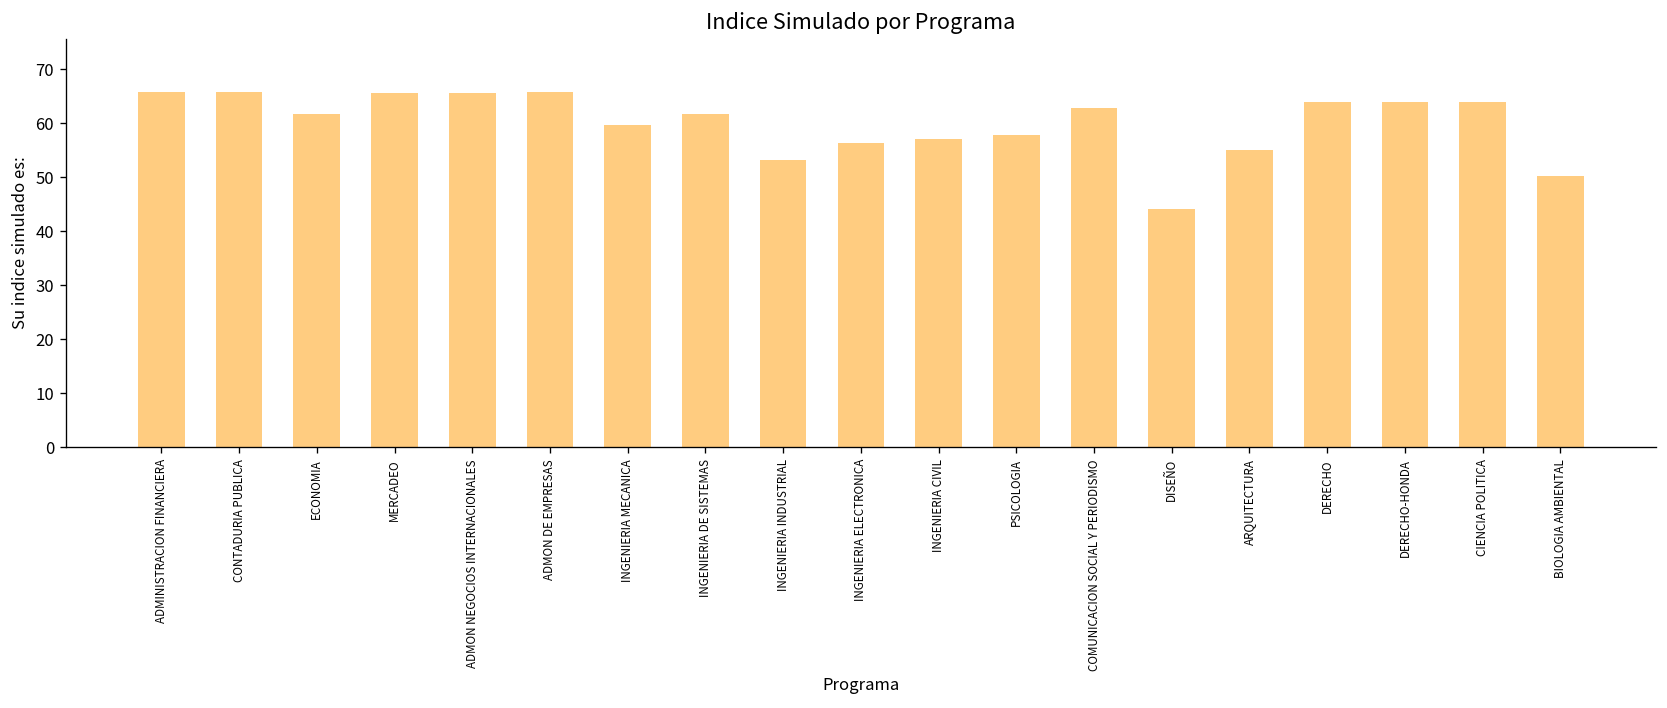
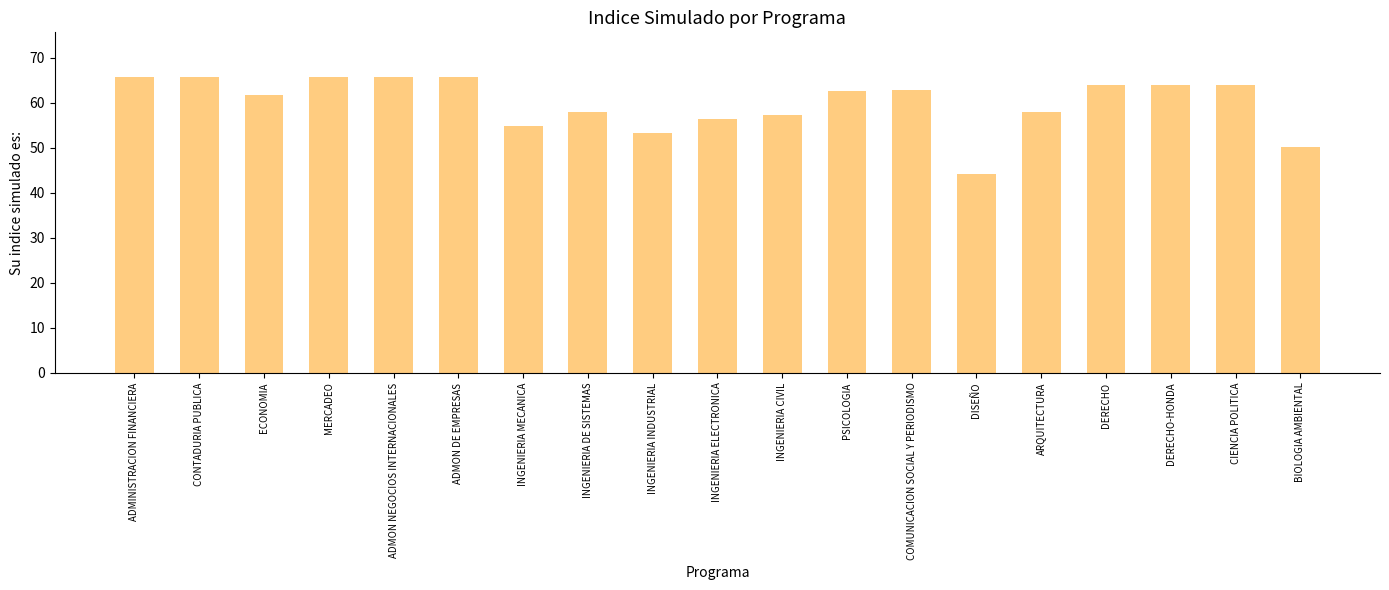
INGENIERIA MECANICA: 60 -> 55
INGENIERIA DE SISTEMAS: 62 -> 58
PSICOLOGIA: 58 -> 63
ARQUITECTURA: 55 -> 58
